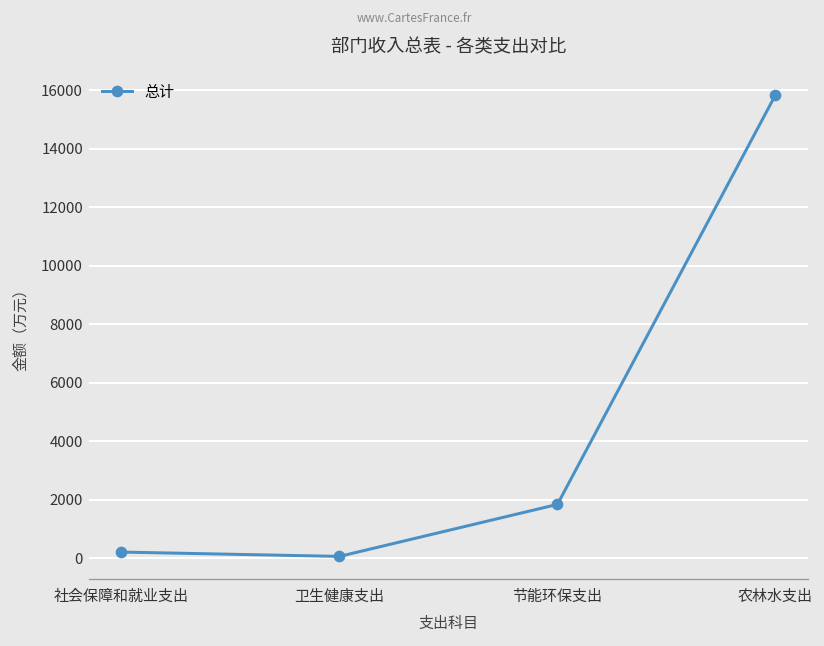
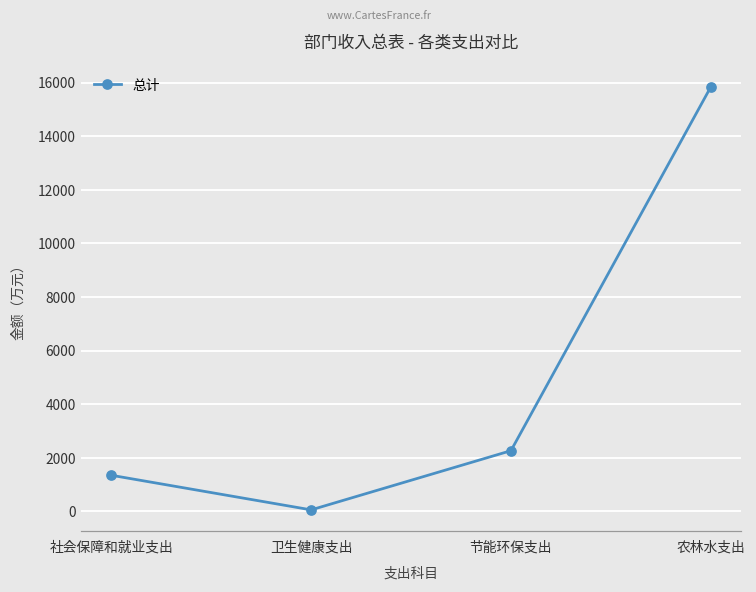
社会保障和就业支出: 200 -> 1300
节能环保支出: 1800 -> 2300
